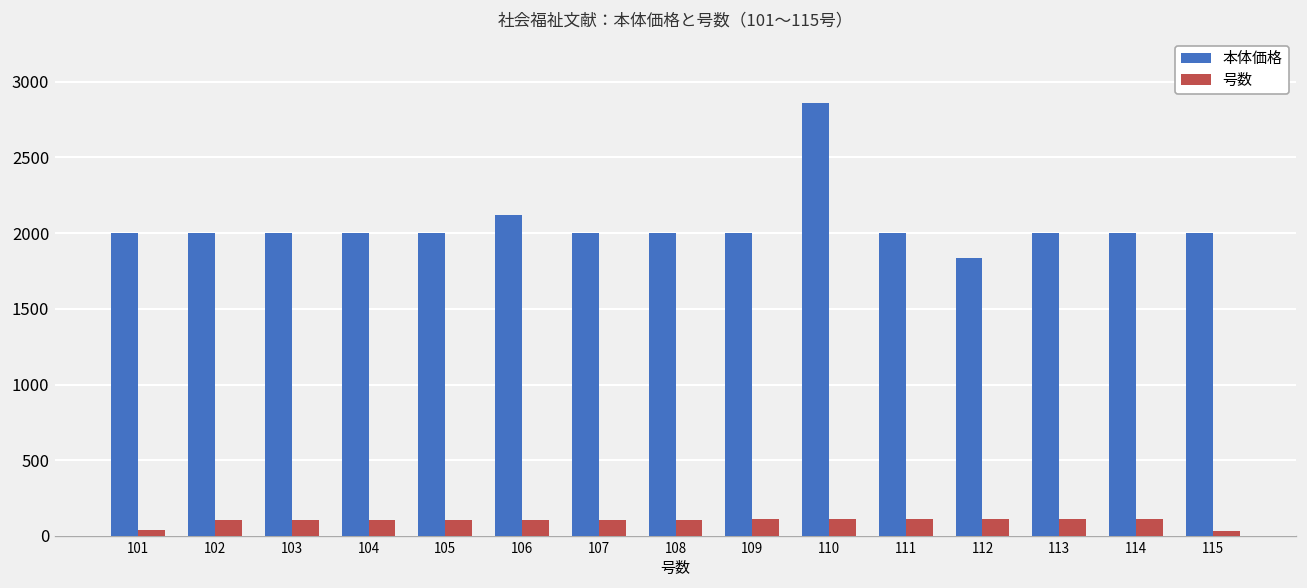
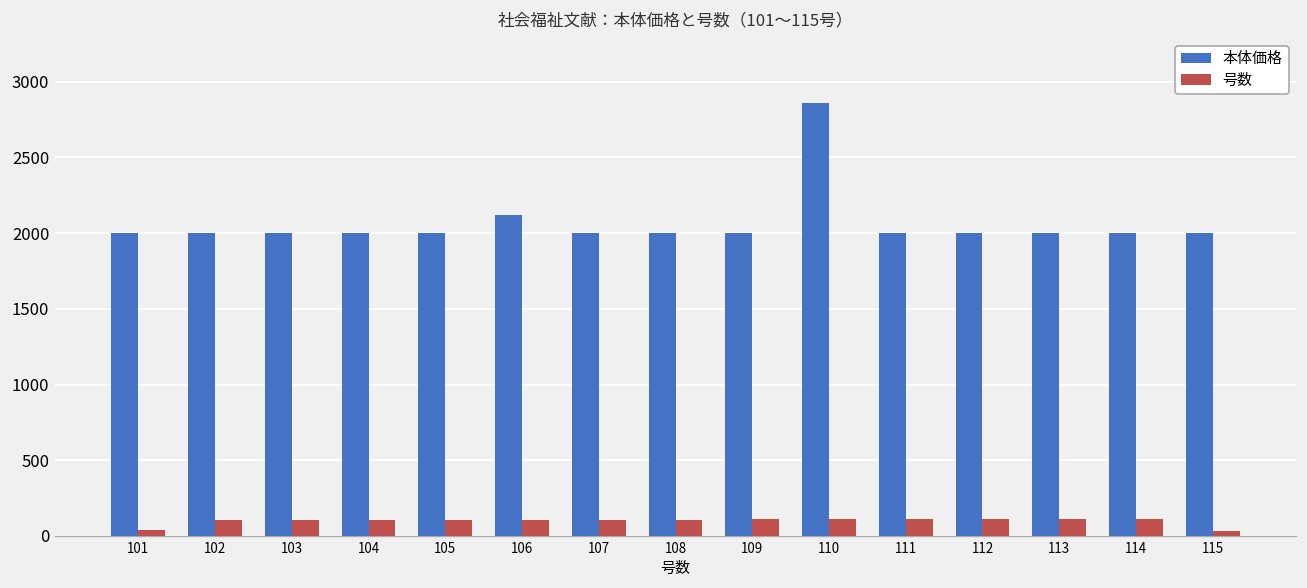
本体価格, 112: 1830 -> 2000
